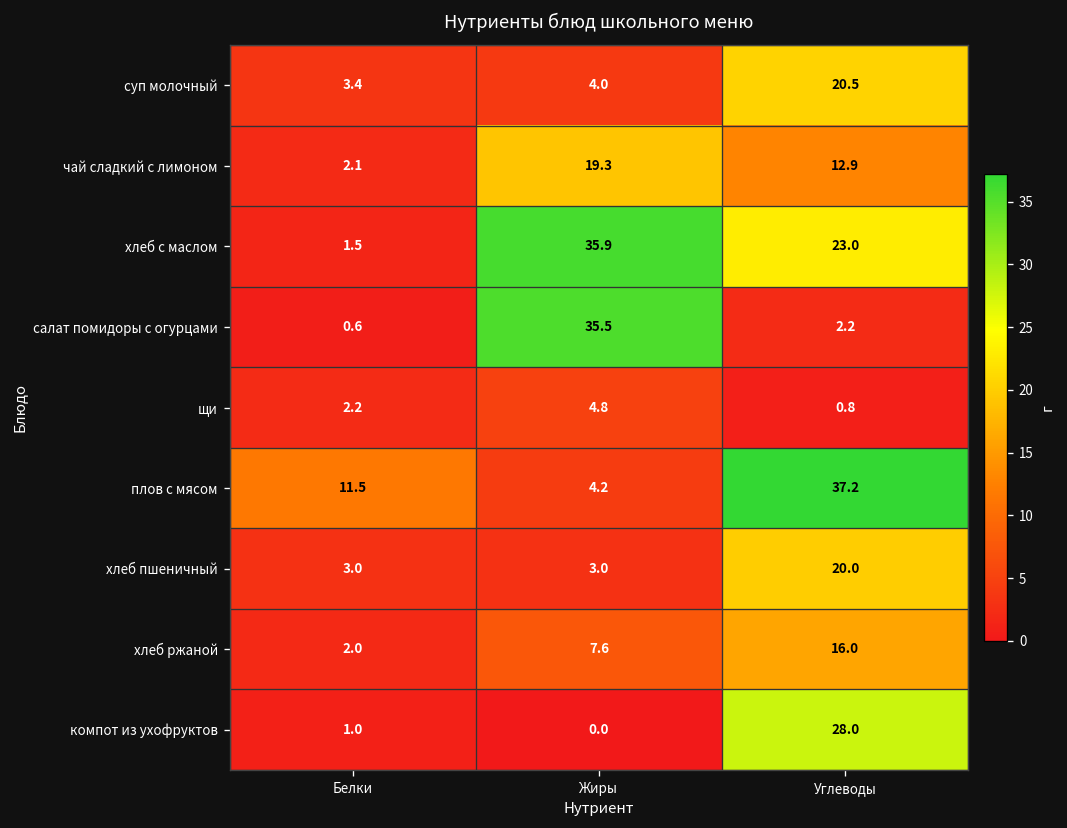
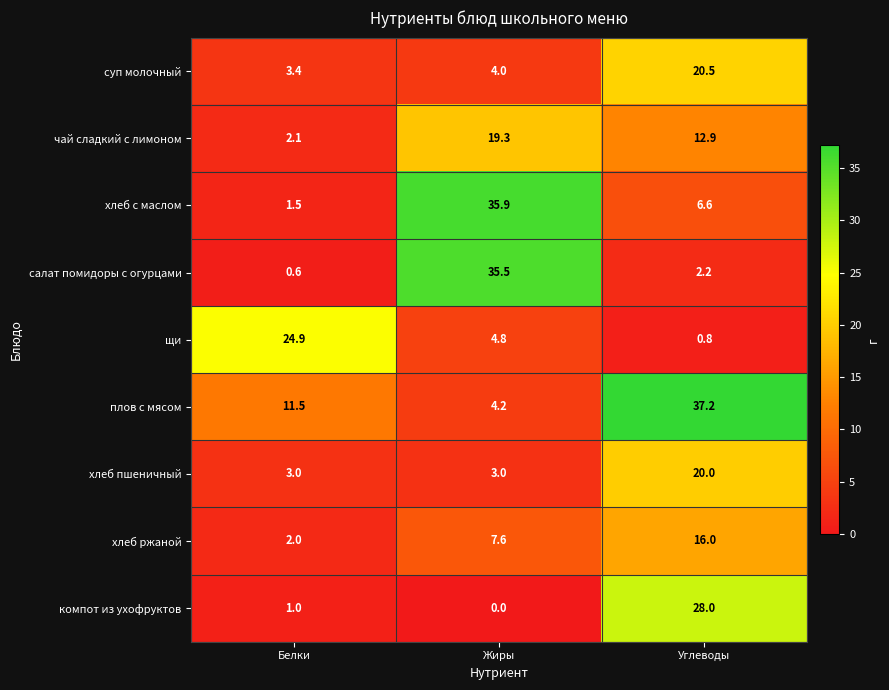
хлеб с маслом, Углеводы: 23.0 -> 6.6
щи, Белки: 2.2 -> 24.9
